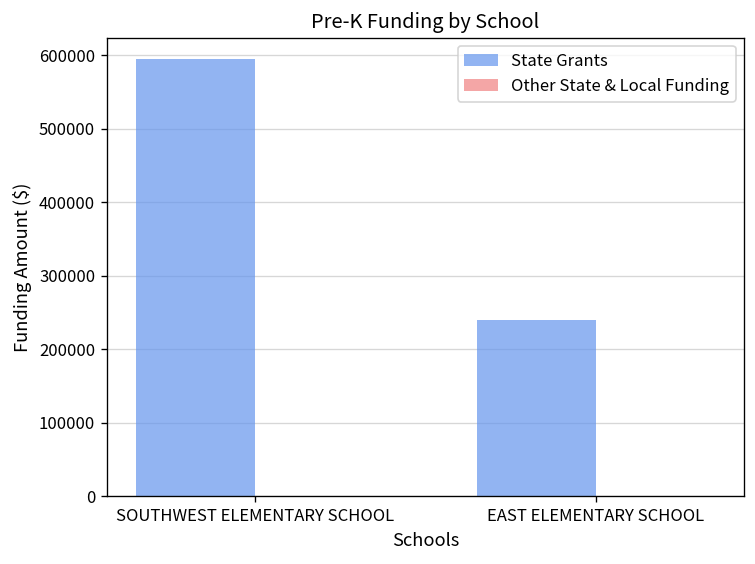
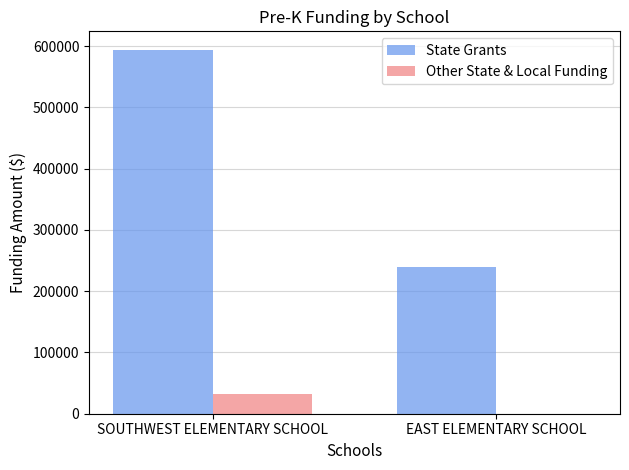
Other State & Local Funding, SOUTHWEST ELEMENTARY SCHOOL: 0 -> 30000
